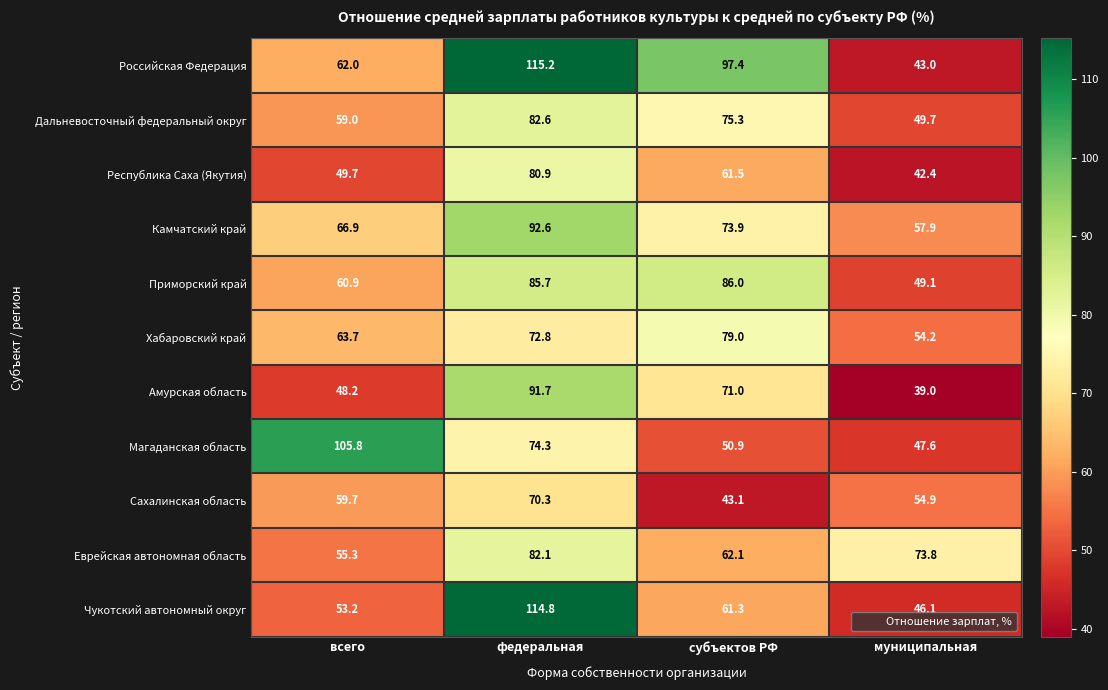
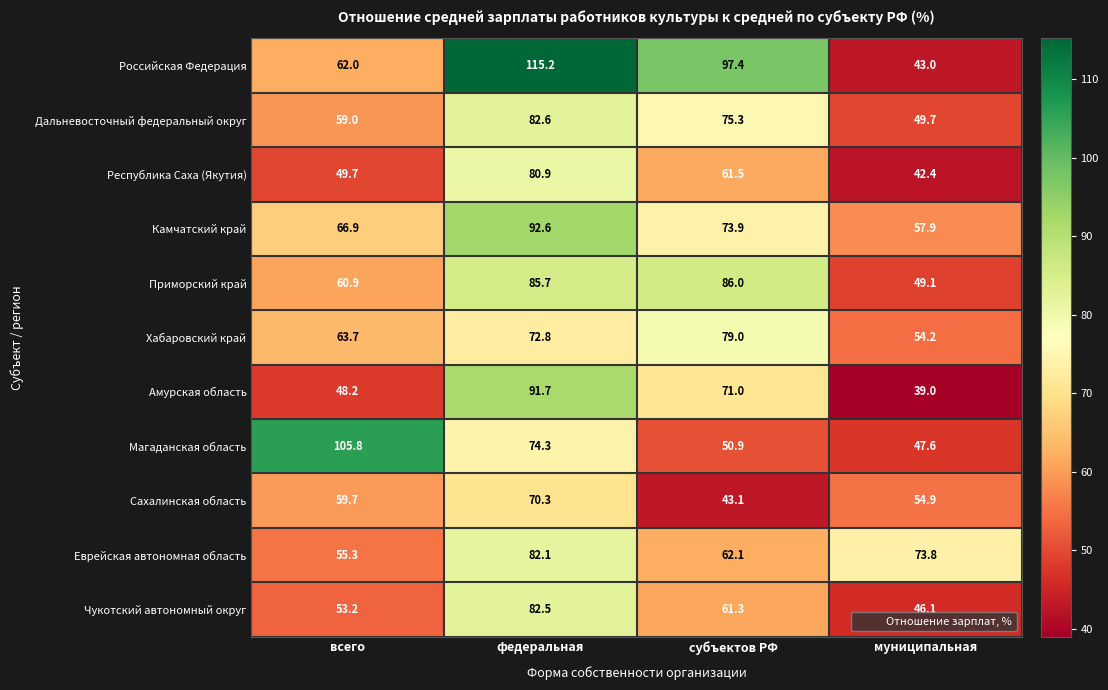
Чукотский автономный округ, федеральная: 114.8 -> 82.5
